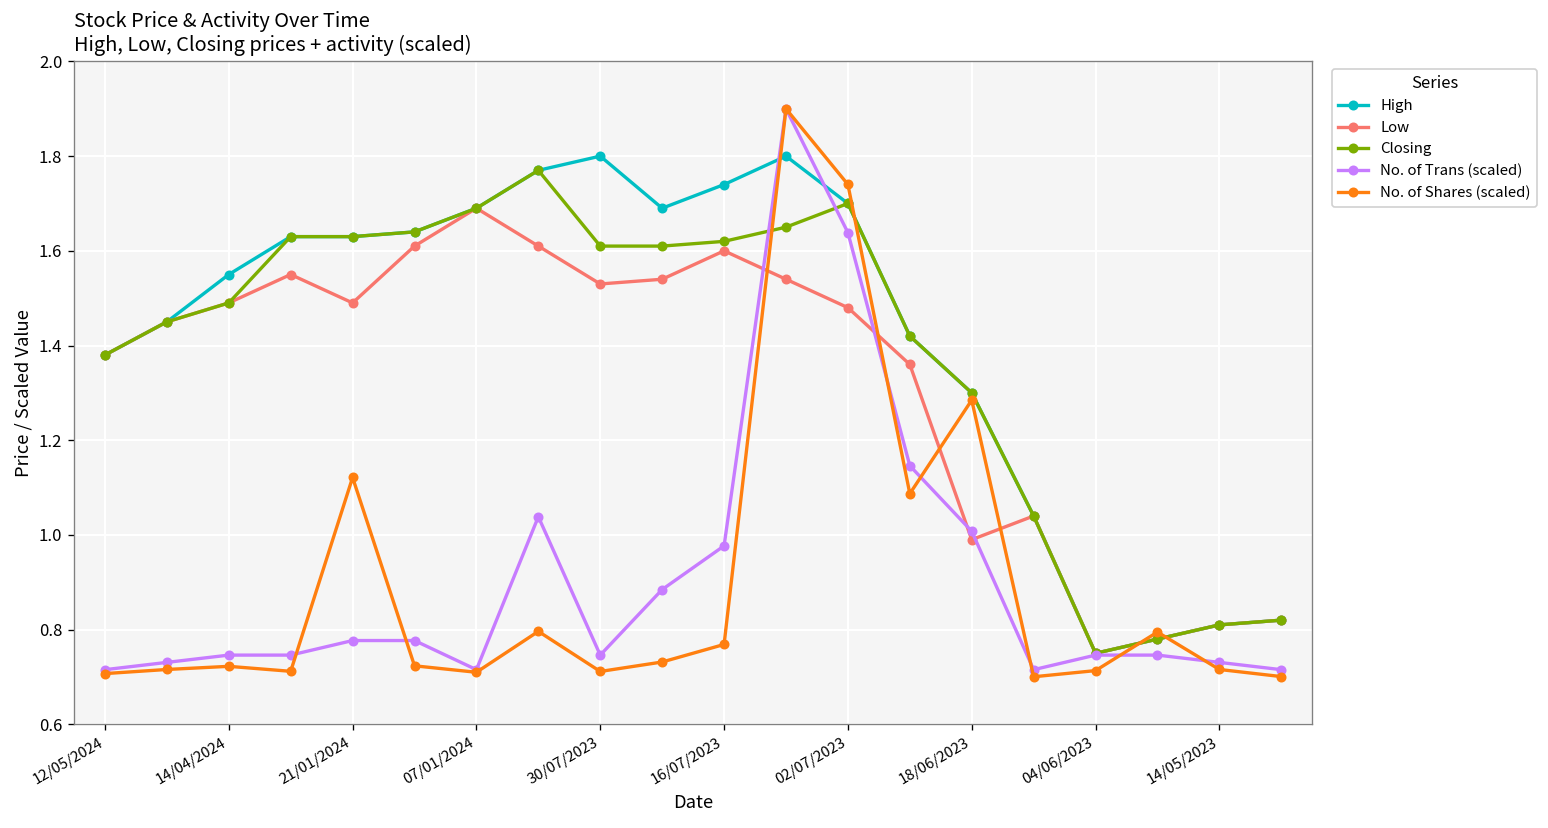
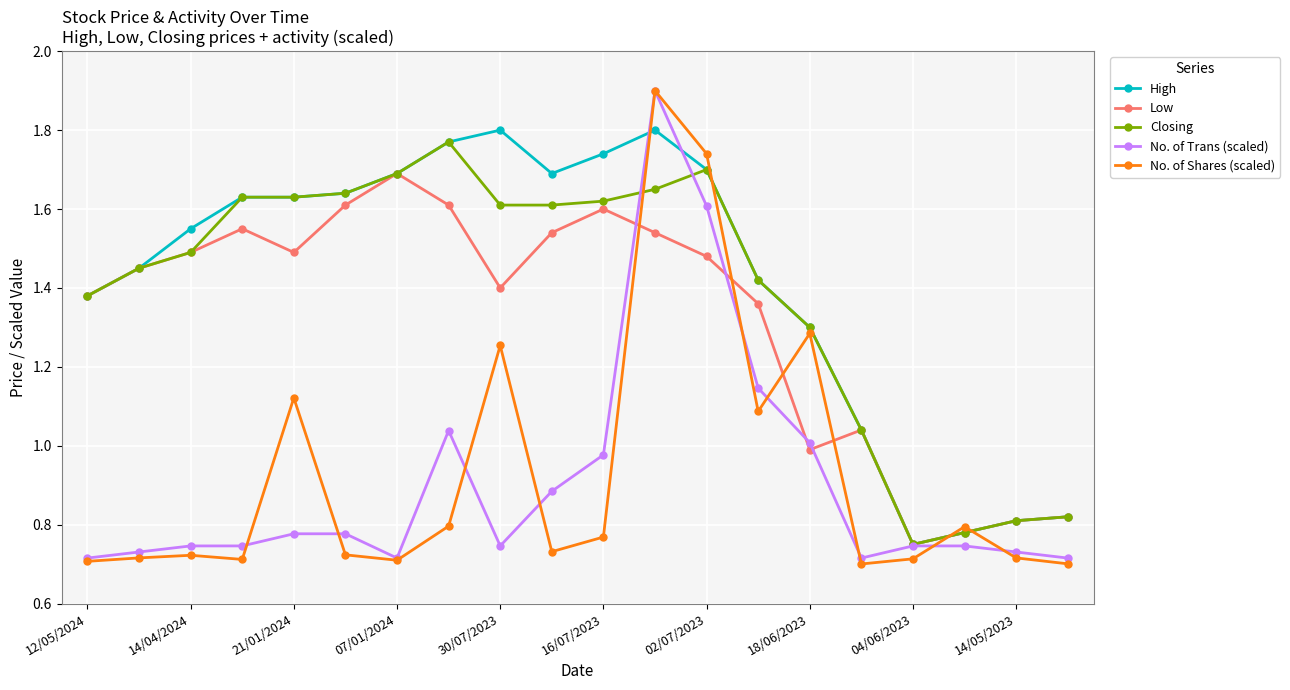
Low, 30/07/2023: 1.53 -> 1.40
No. of Shares (scaled), 30/07/2023: 0.71 -> 1.25
No. of Trans (scaled), 02/07/2023: 1.64 -> 1.61
